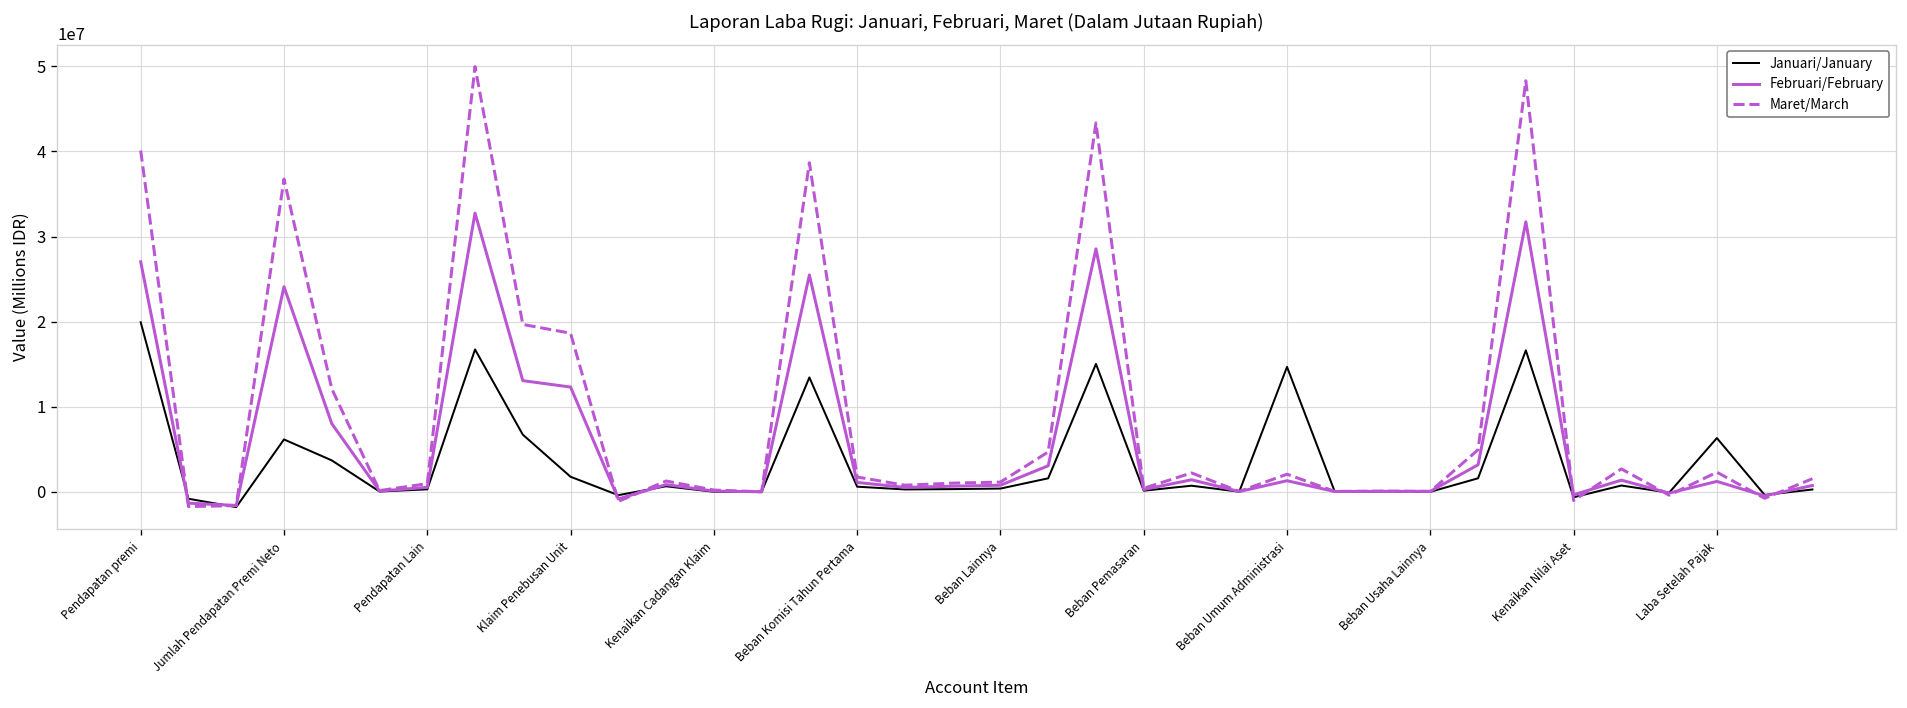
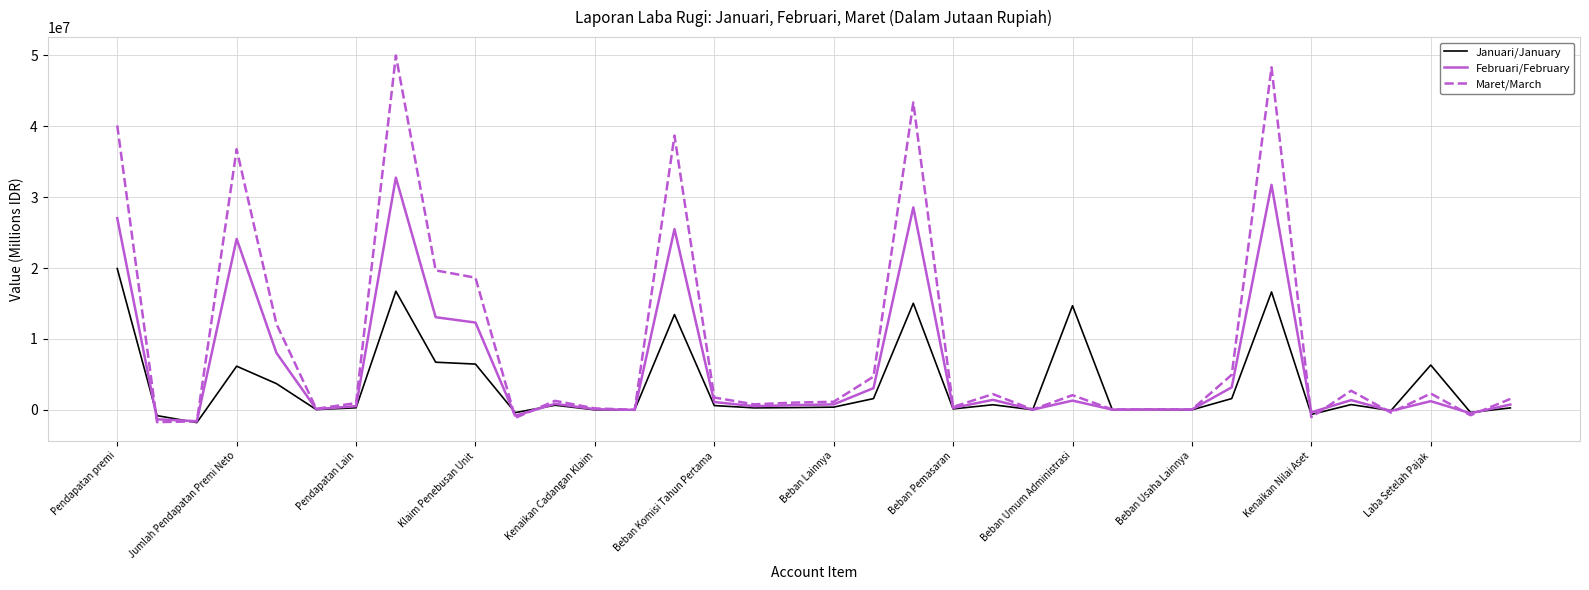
Januari/January, Klaim Penebusan Unit: 2000000 -> 6000000
